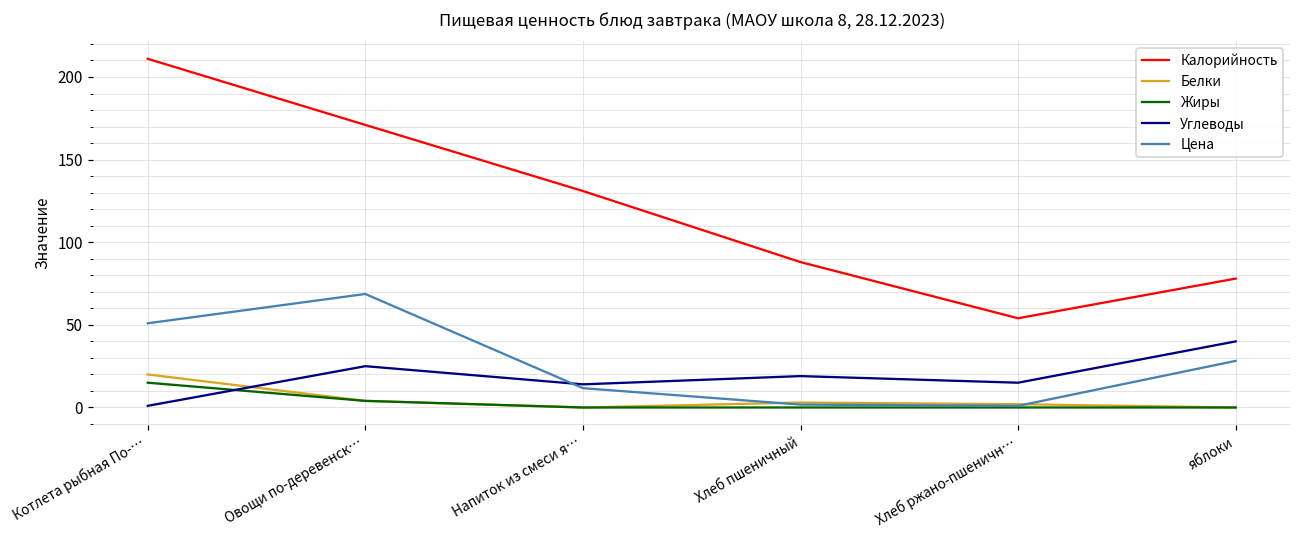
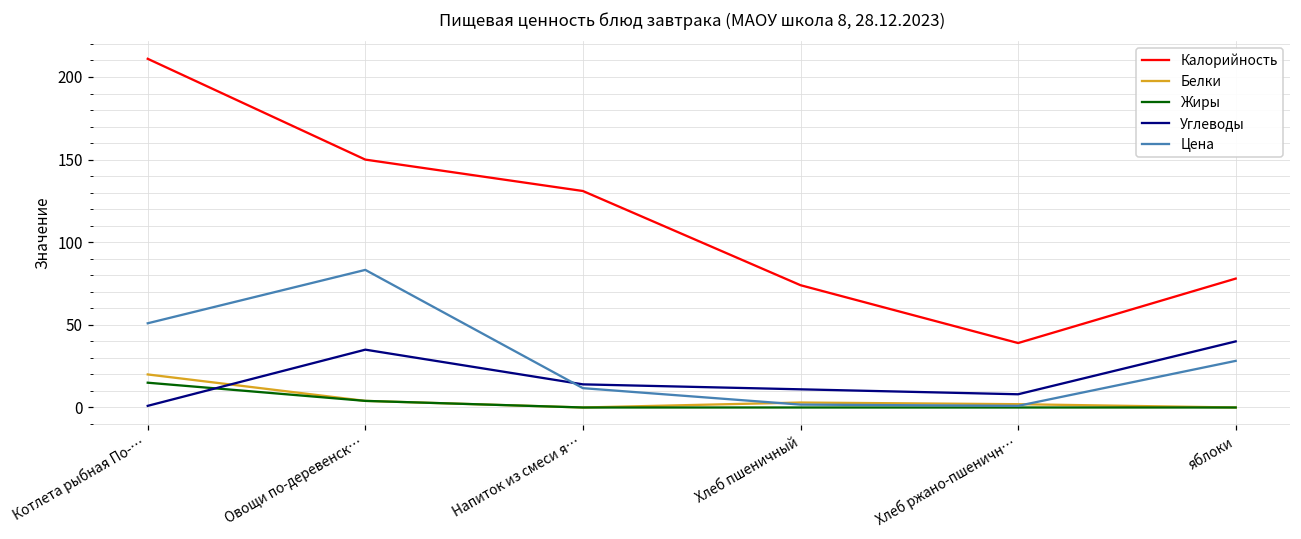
Калорийность, Овощи по-деревенск…: 171 -> 150
Углеводы, Овощи по-деревенск…: 25 -> 35
Цена, Овощи по-деревенск…: 69 -> 83
Калорийность, Хлеб пшеничный: 88 -> 74
Углеводы, Хлеб пшеничный: 19 -> 11
Калорийность, Хлеб ржано-пшеничн…: 54 -> 39
Углеводы, Хлеб ржано-пшеничн…: 15 -> 8
